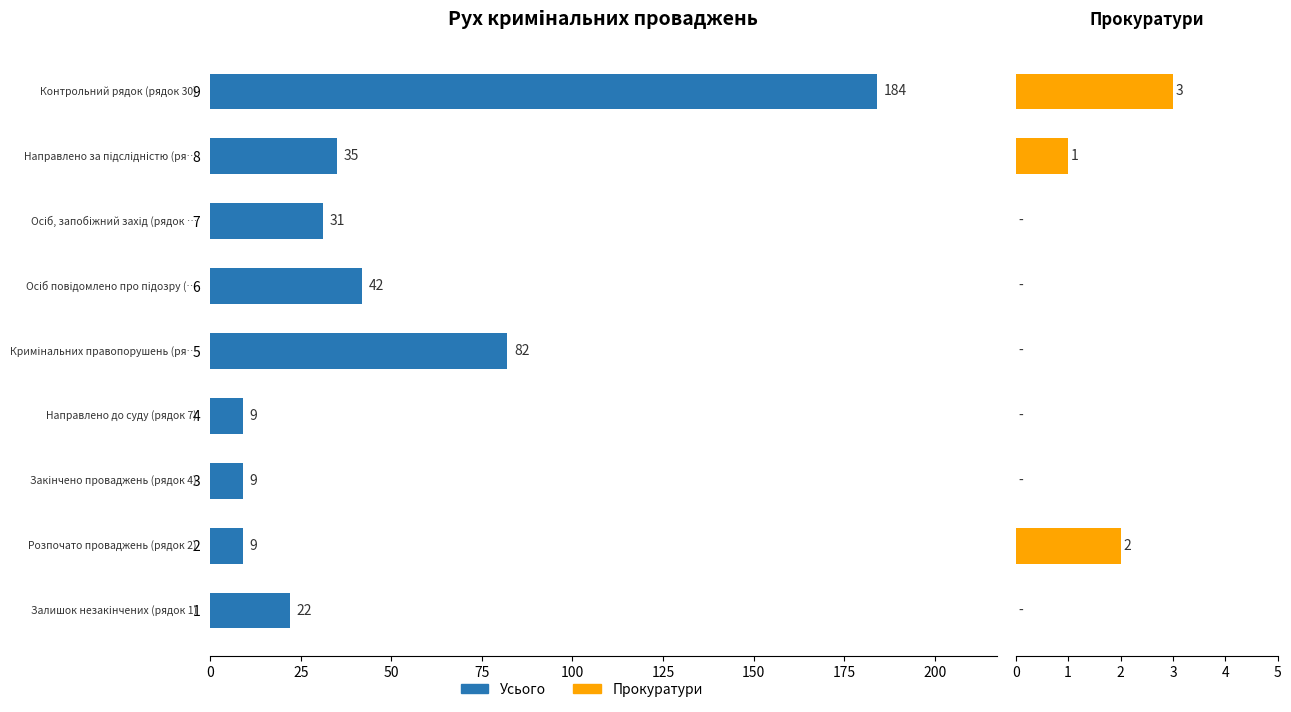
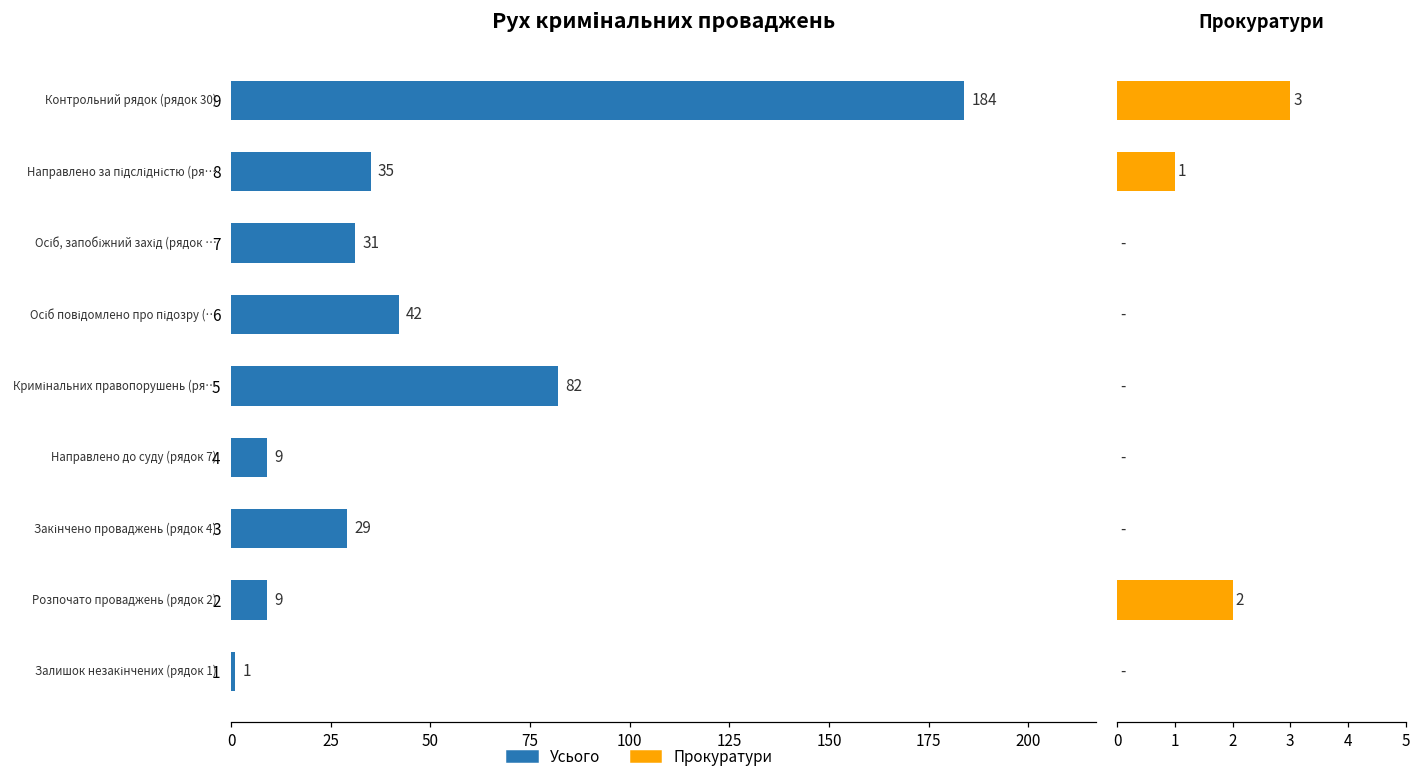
Рух кримінальних проваджень, 3: 9 -> 29
Рух кримінальних проваджень, 1: 22 -> 1
